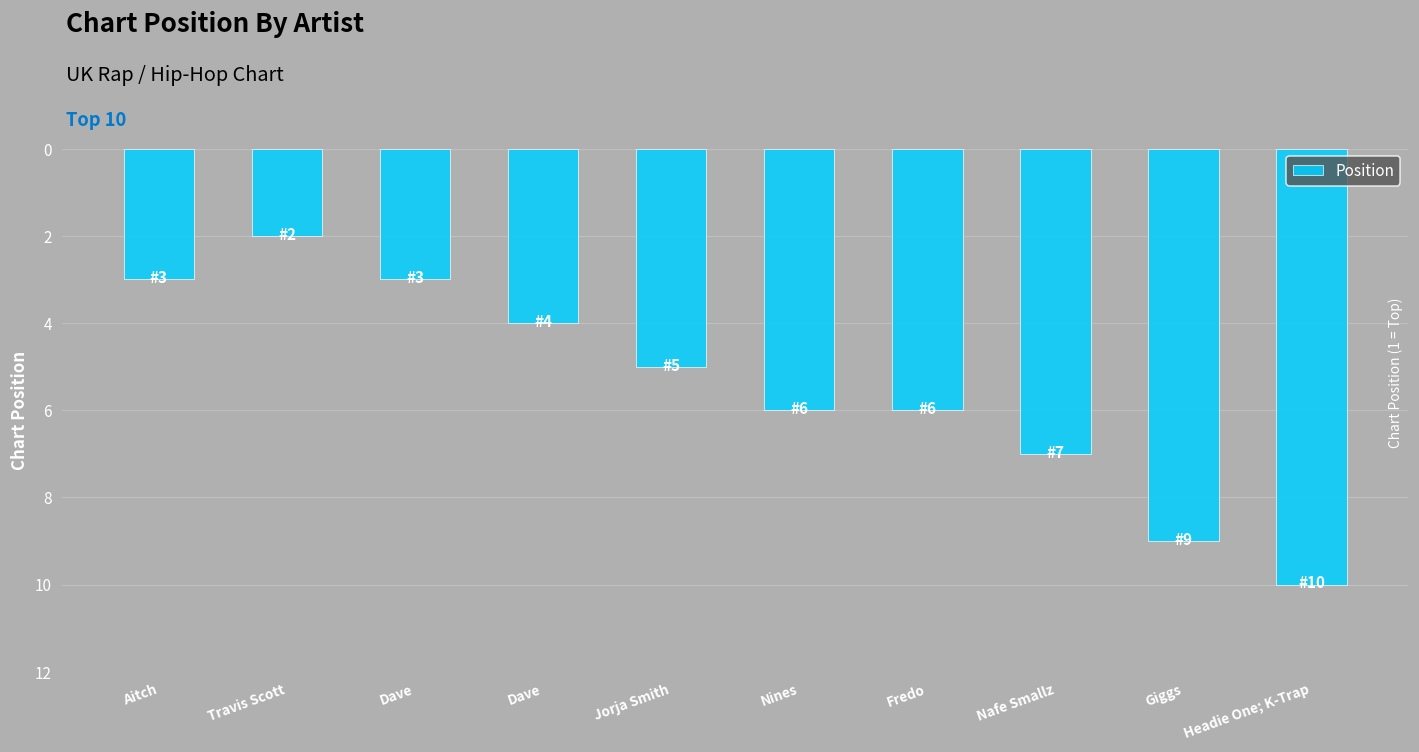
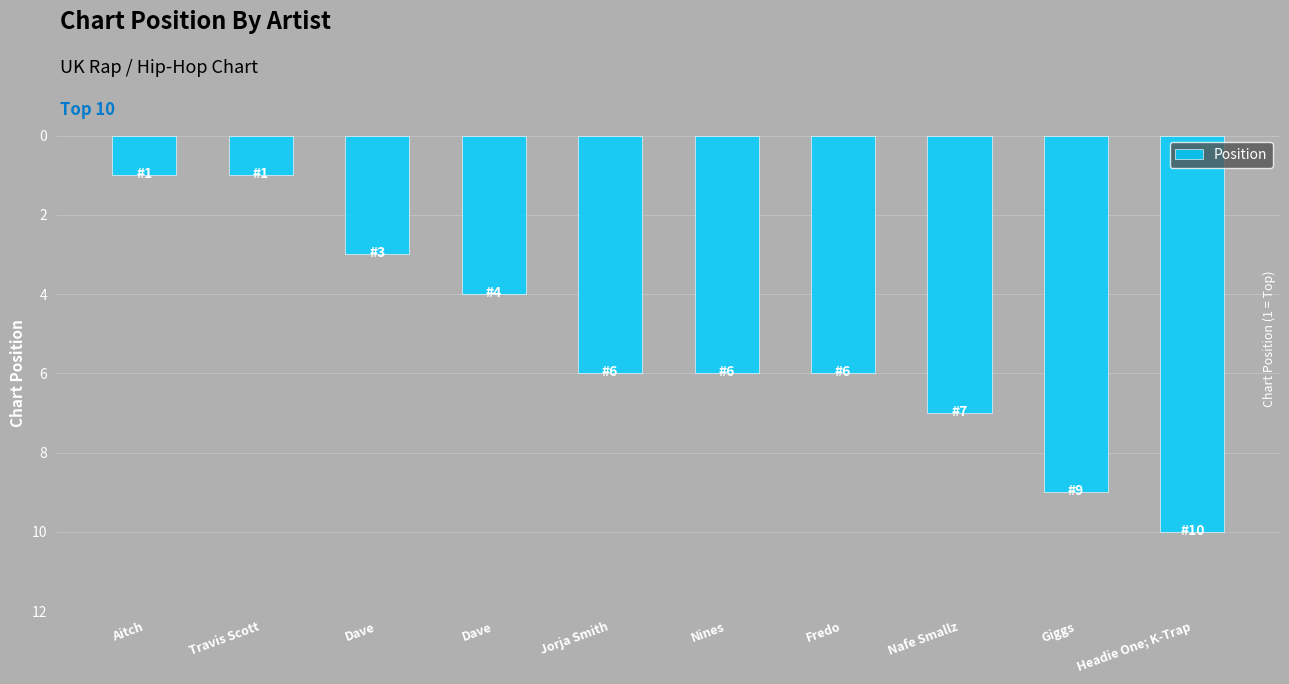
Aitch: 3 -> 1
Travis Scott: 2 -> 1
Jorja Smith: 5 -> 6
